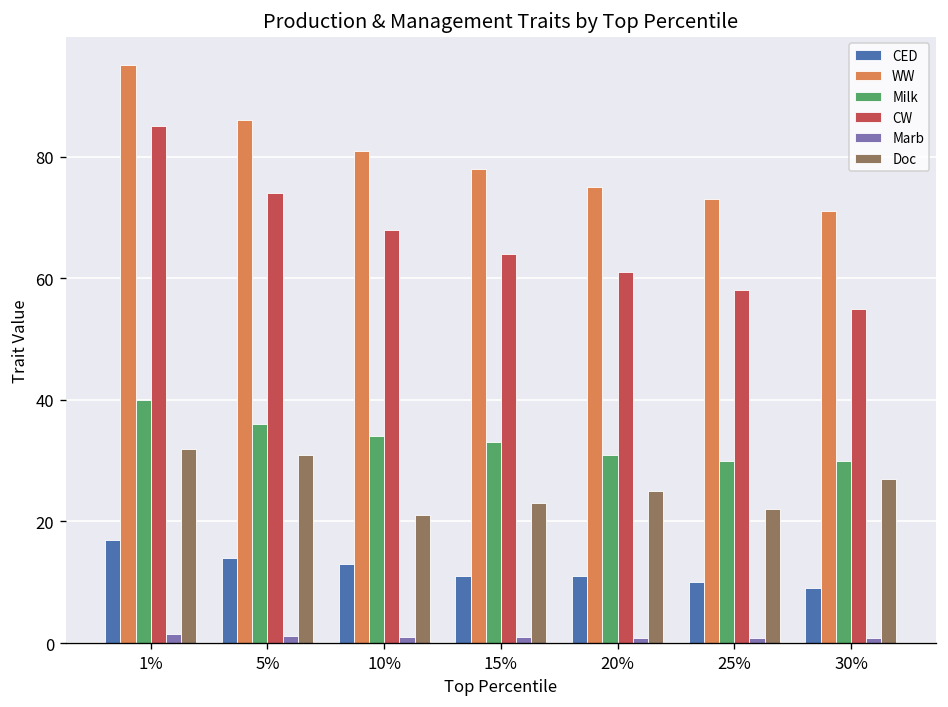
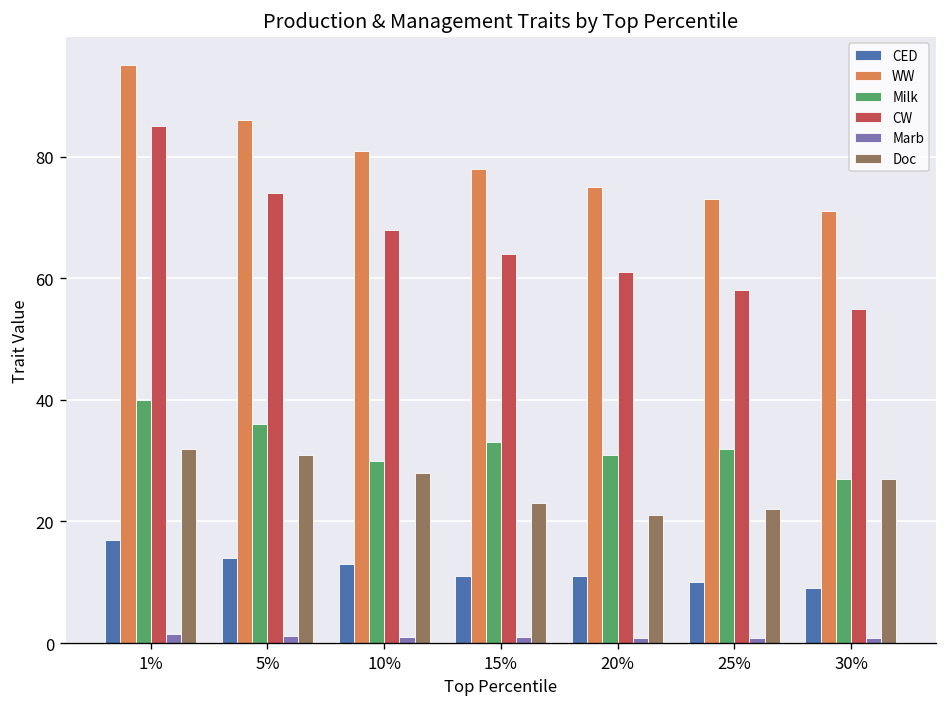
Milk, 10%: 34 -> 30
Doc, 10%: 21 -> 28
Doc, 20%: 25 -> 21
Milk, 25%: 30 -> 32
Milk, 30%: 30 -> 27
